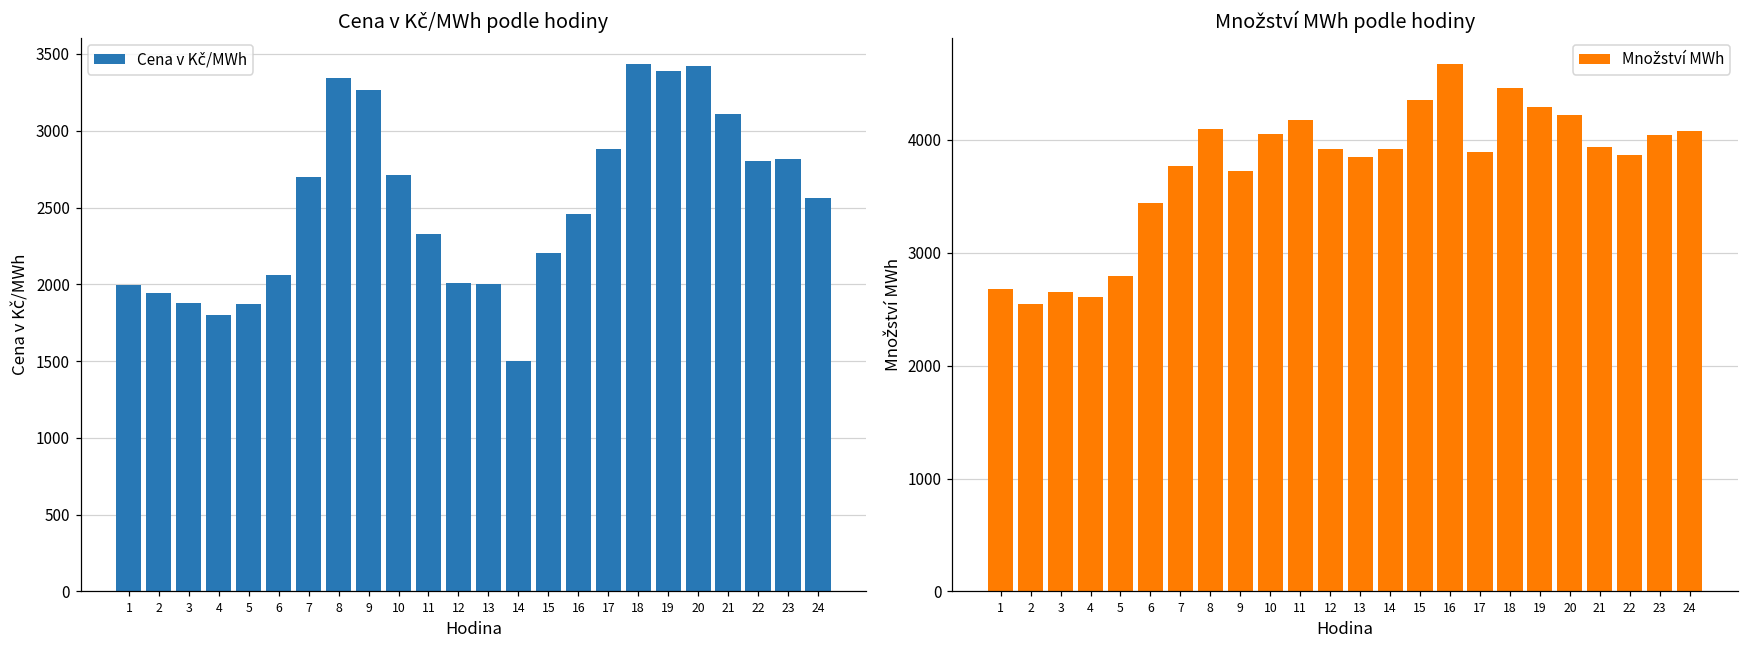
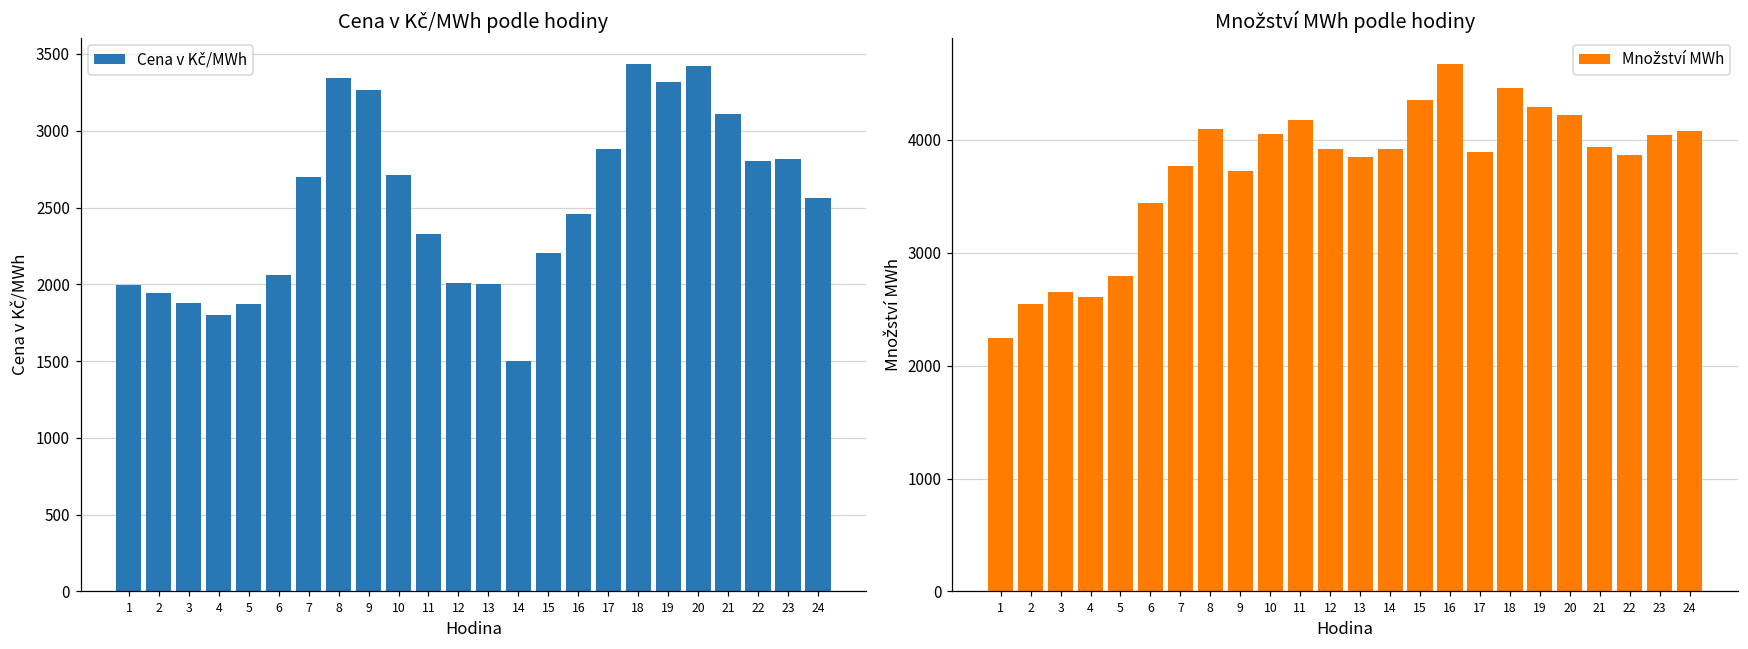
Cena v Kč/MWh podle hodiny, 19: 3390 -> 3310
Množství MWh podle hodiny, 1: 2680 -> 2250
